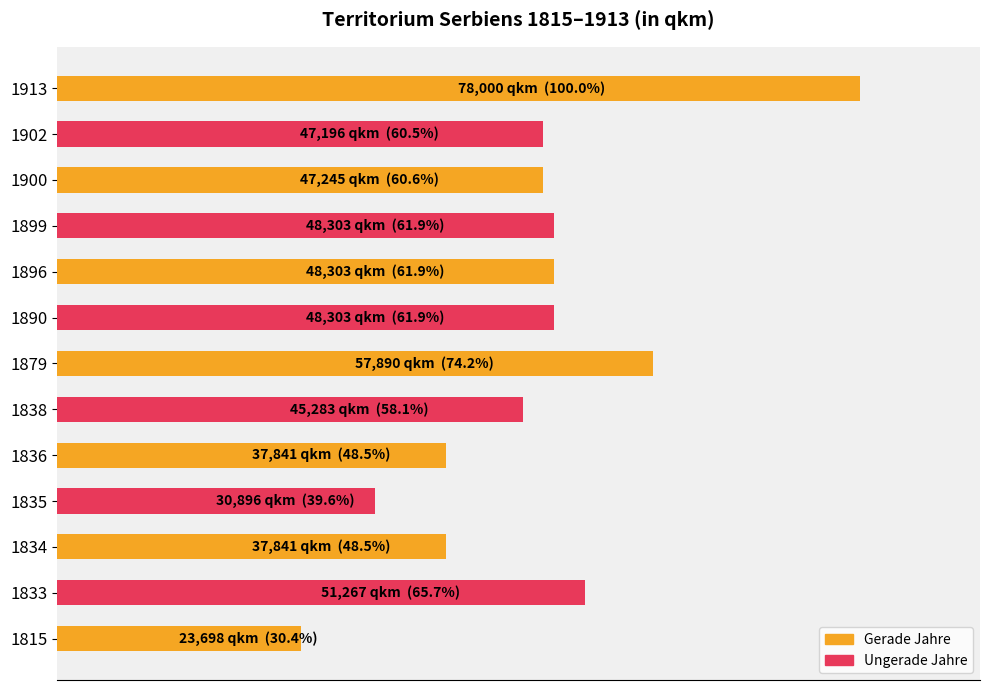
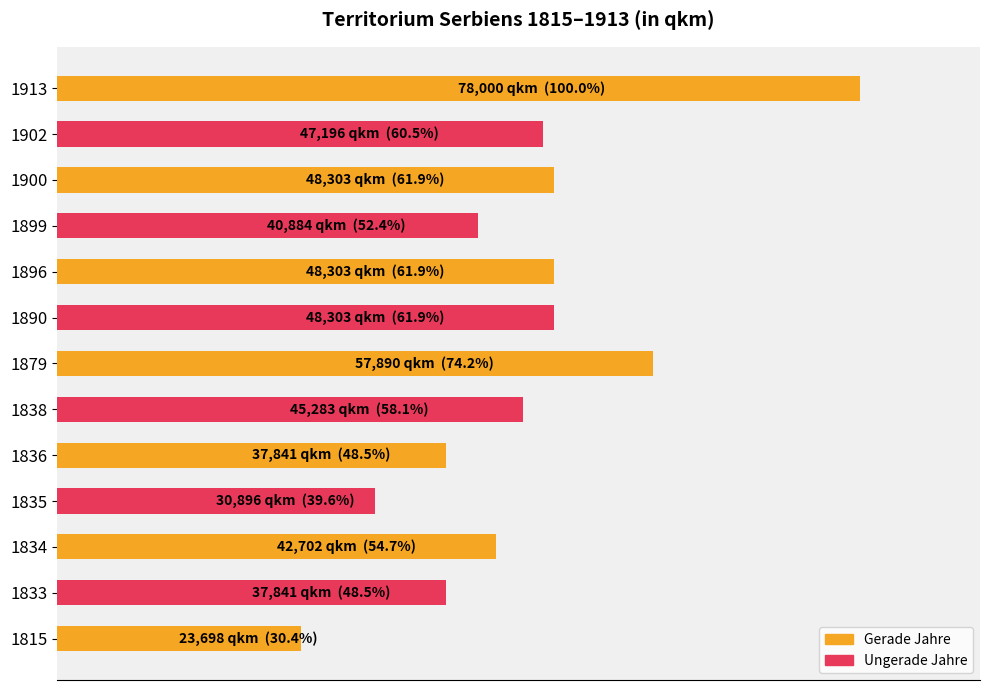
1900: 47,245 qkm (60.6%) -> 48,303 qkm (61.9%)
1899: 48,303 qkm (61.9%) -> 40,884 qkm (52.4%)
1834: 37,841 qkm (48.5%) -> 42,702 qkm (54.7%)
1833: 51,267 qkm (65.7%) -> 37,841 qkm (48.5%)
